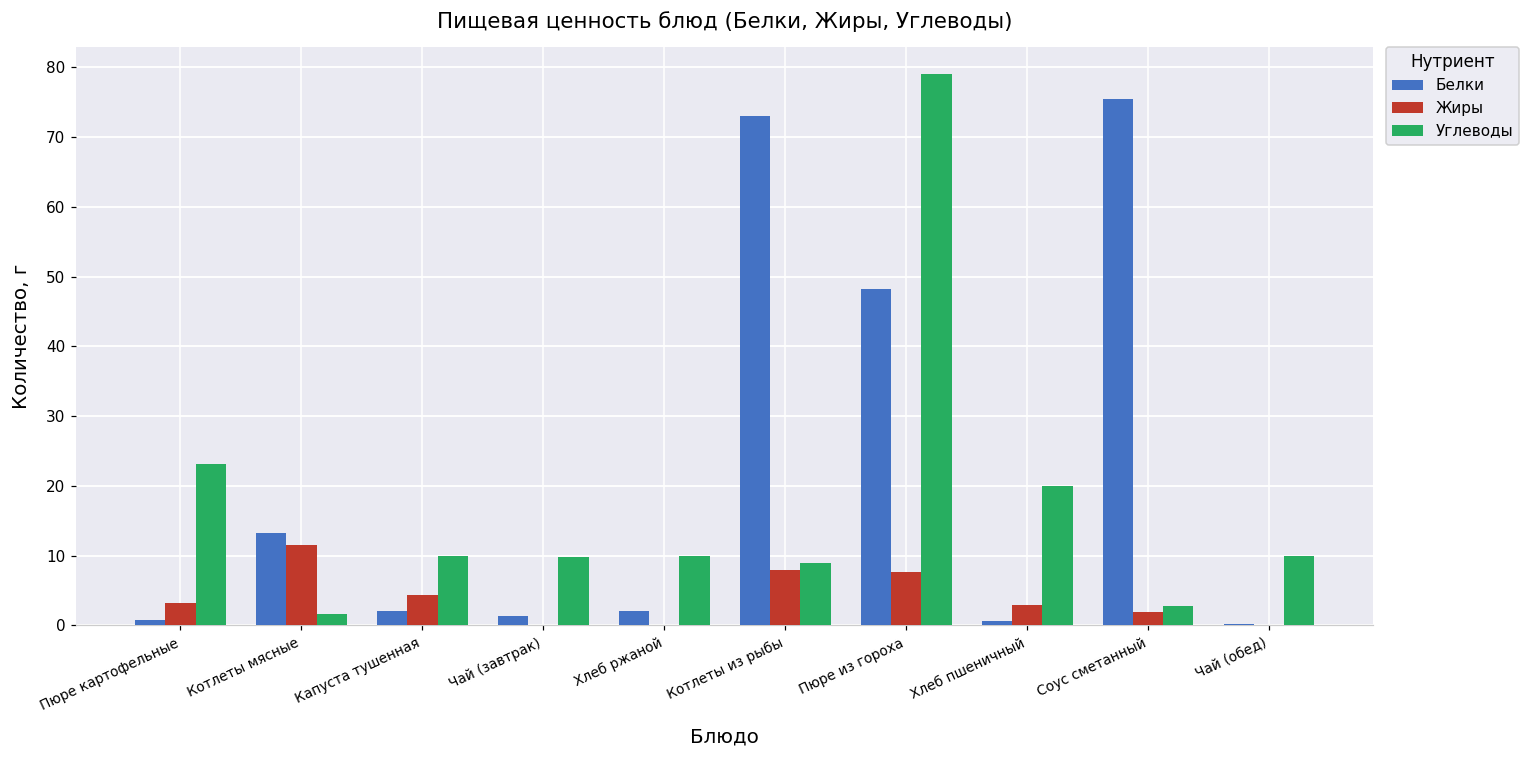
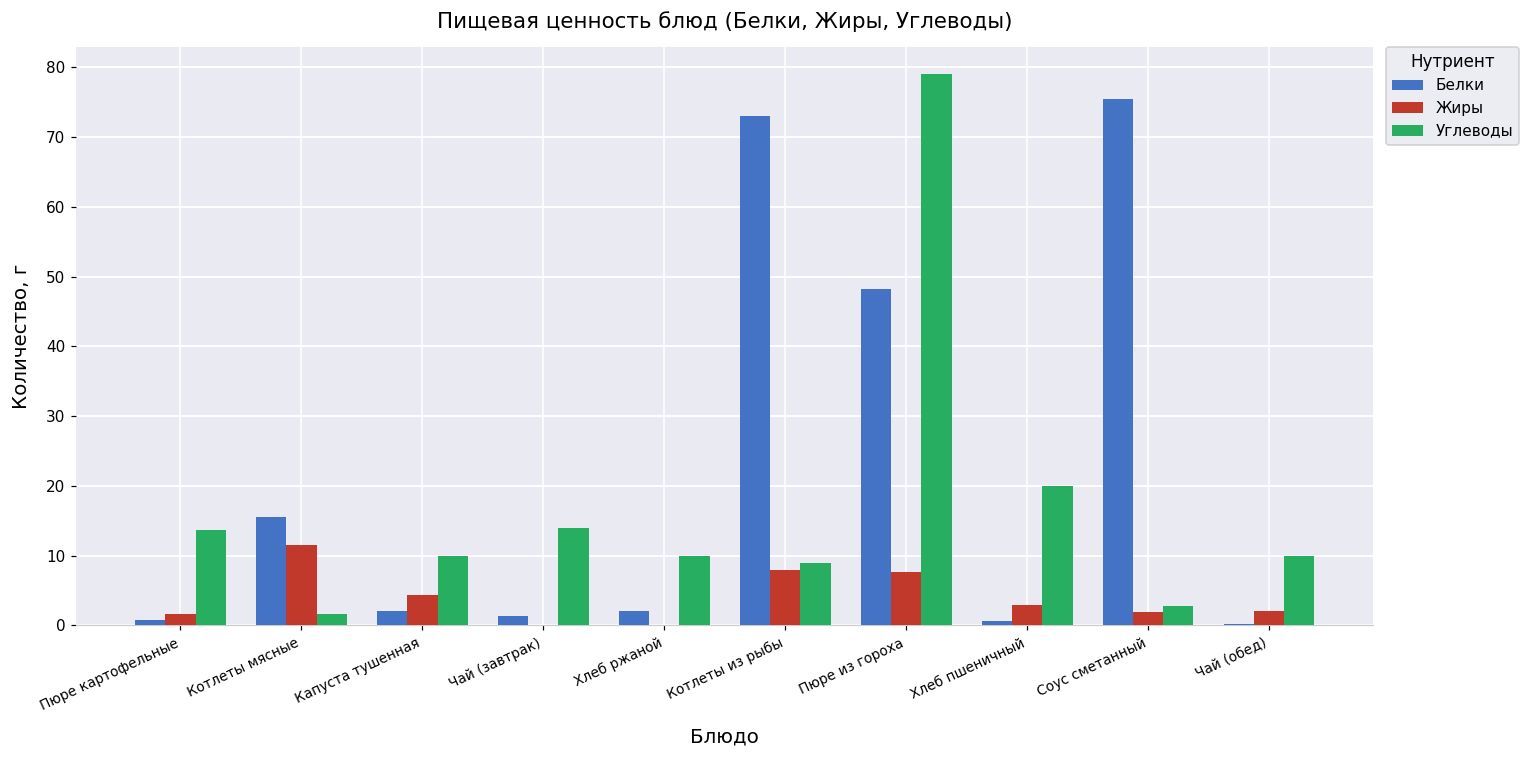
Жиры, Пюре картофельные: 3 -> 2
Углеводы, Пюре картофельные: 23 -> 14
Белки, Котлеты мясные: 13 -> 16
Углеводы, Чай (завтрак): 10 -> 14
Жиры, Чай (обед): 0 -> 2
